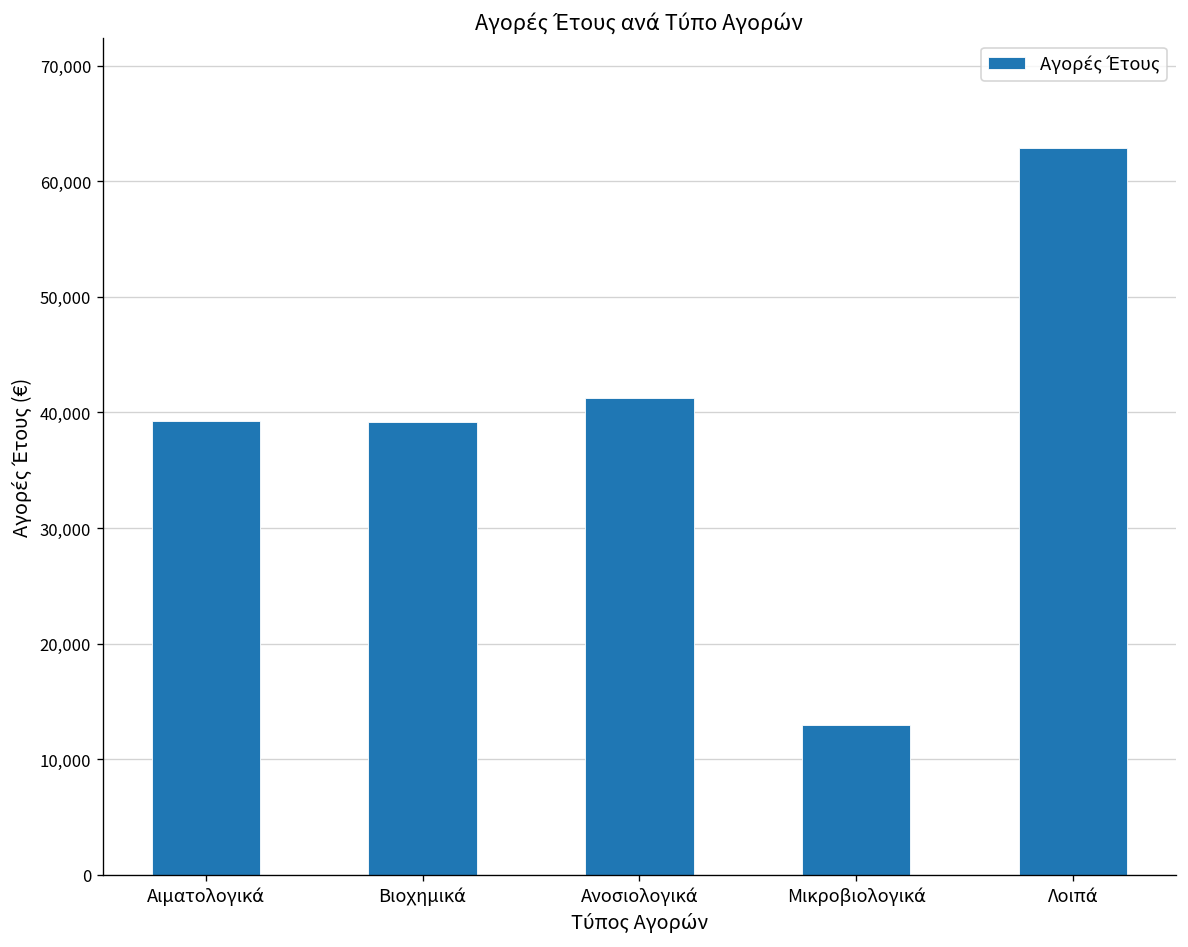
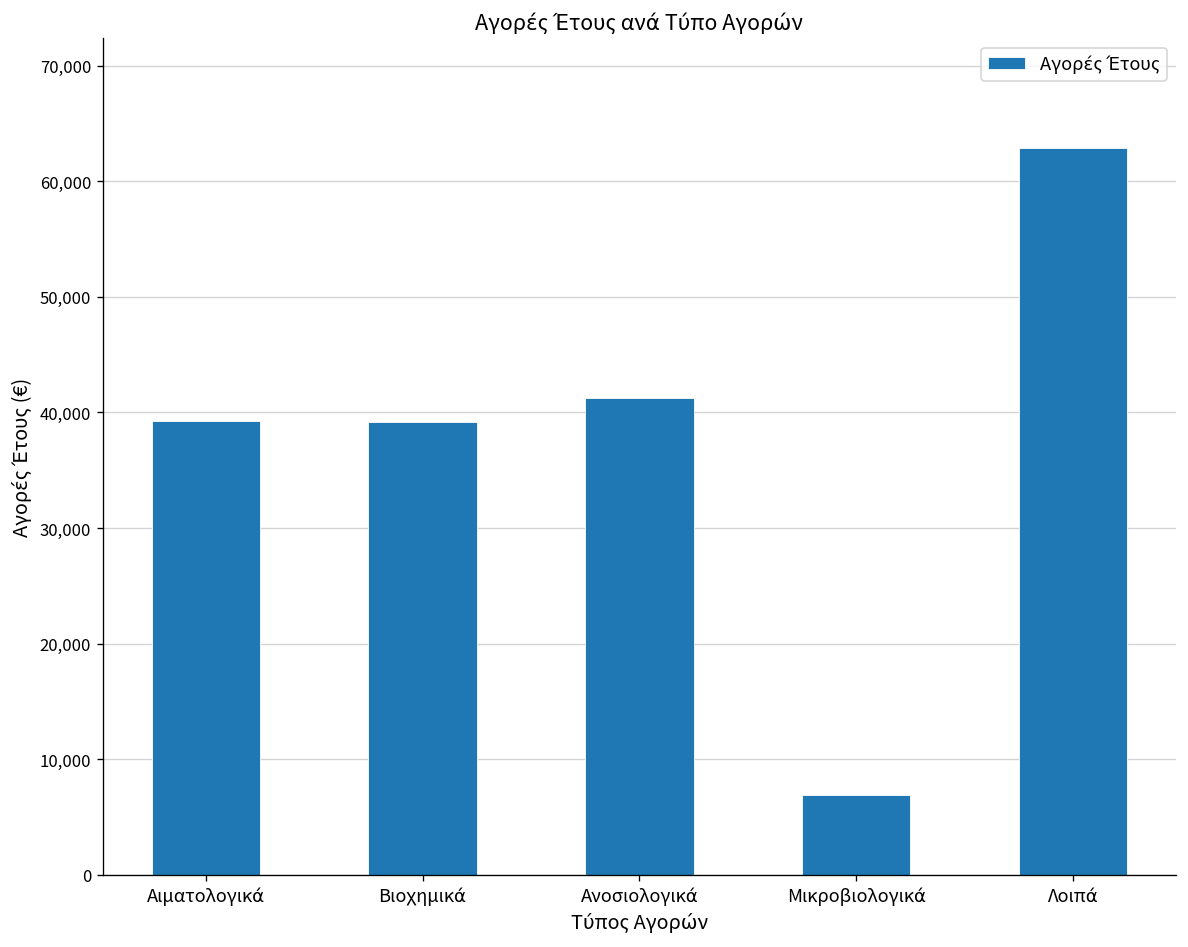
Μικροβιολογικά: 13,000 -> 7,000
